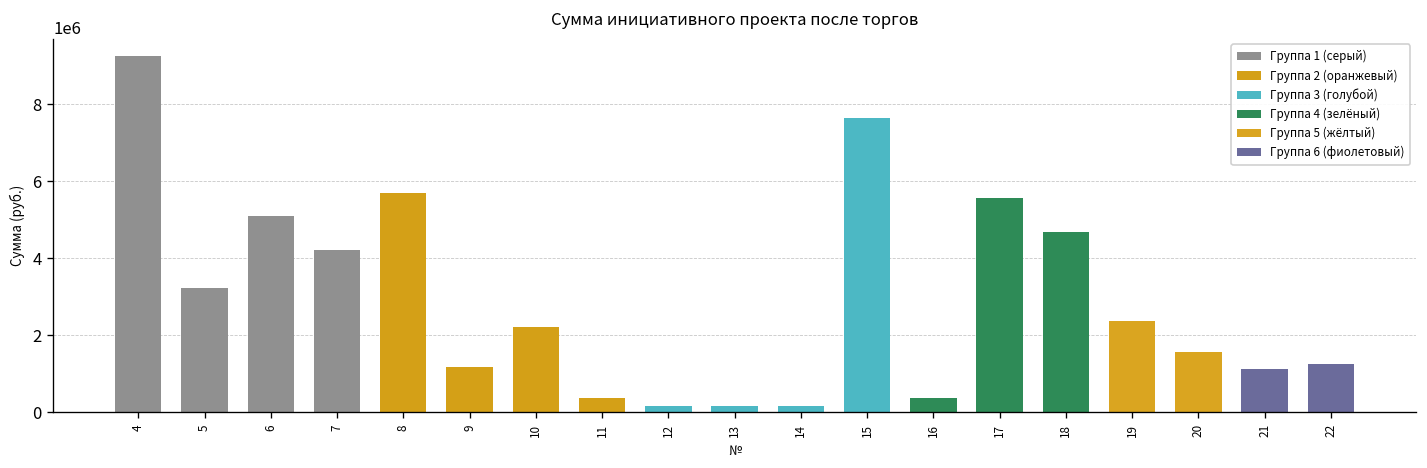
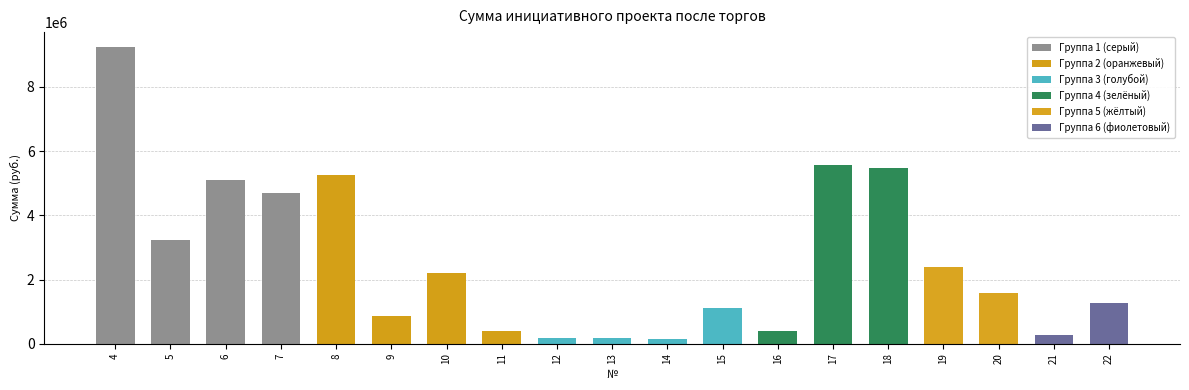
7: 4200000 -> 4700000
8: 5700000 -> 5200000
9: 1200000 -> 900000
15: 7700000 -> 1100000
18: 4700000 -> 5500000
21: 1100000 -> 300000
